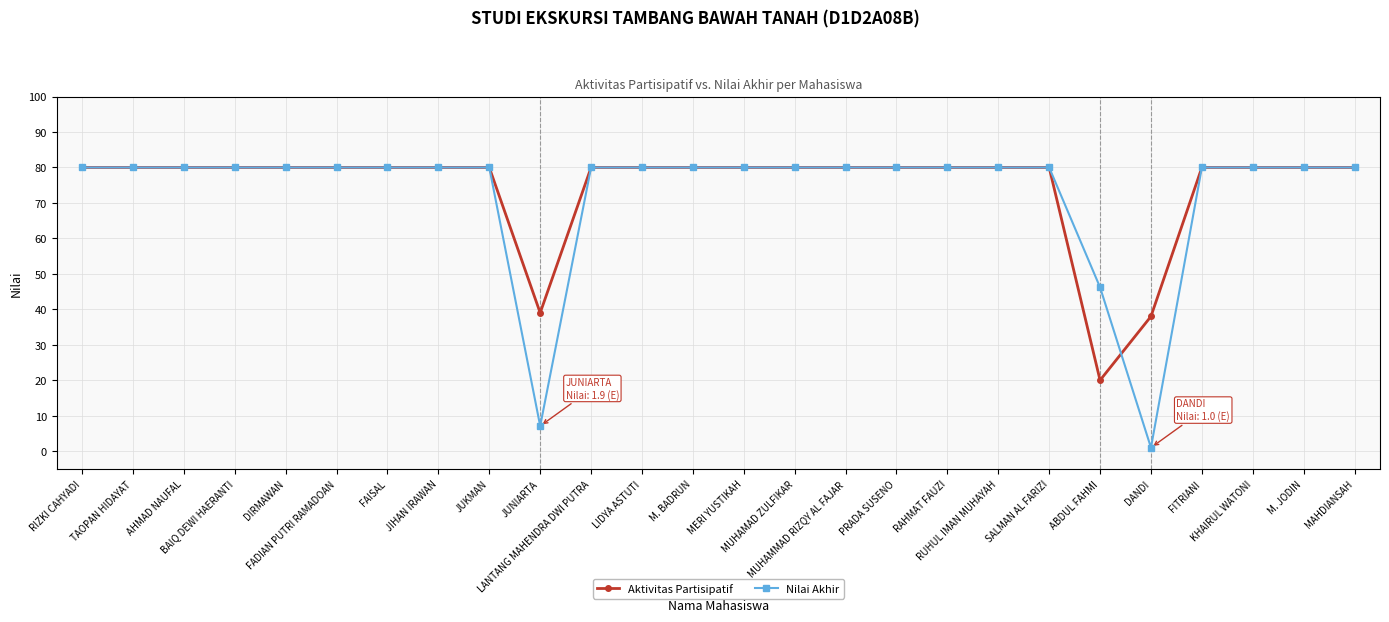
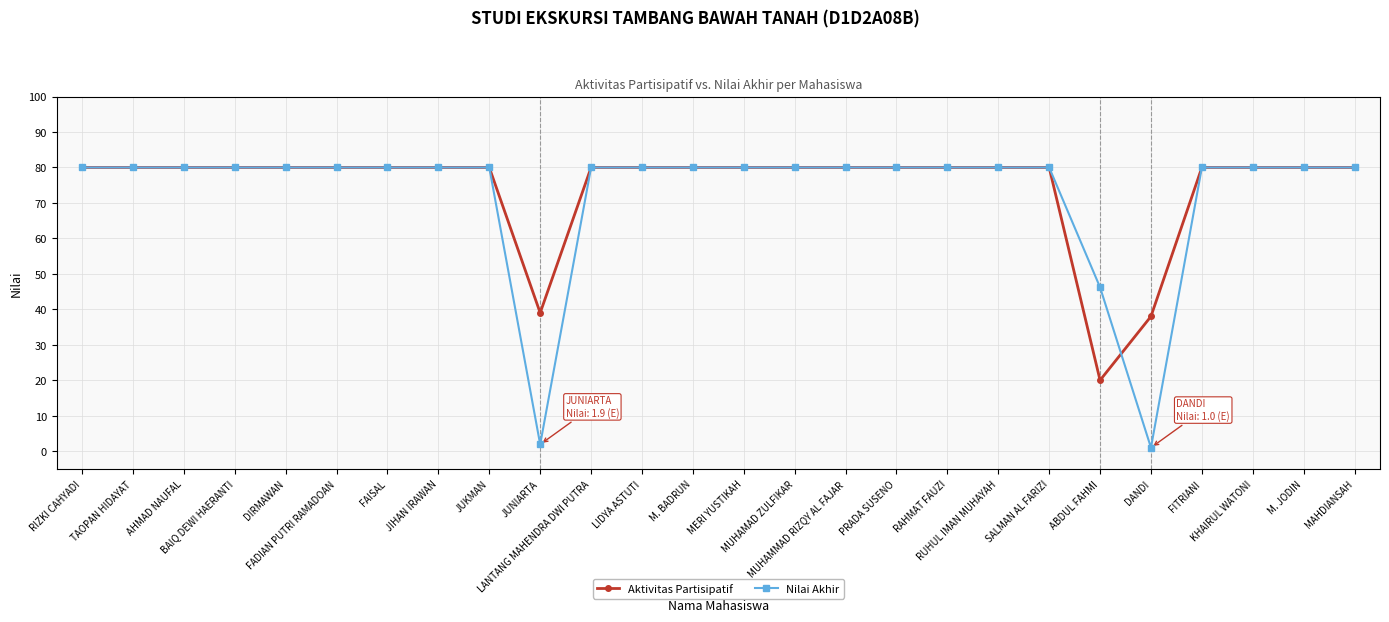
Nilai Akhir, JUNIARTA: 7 -> 2
